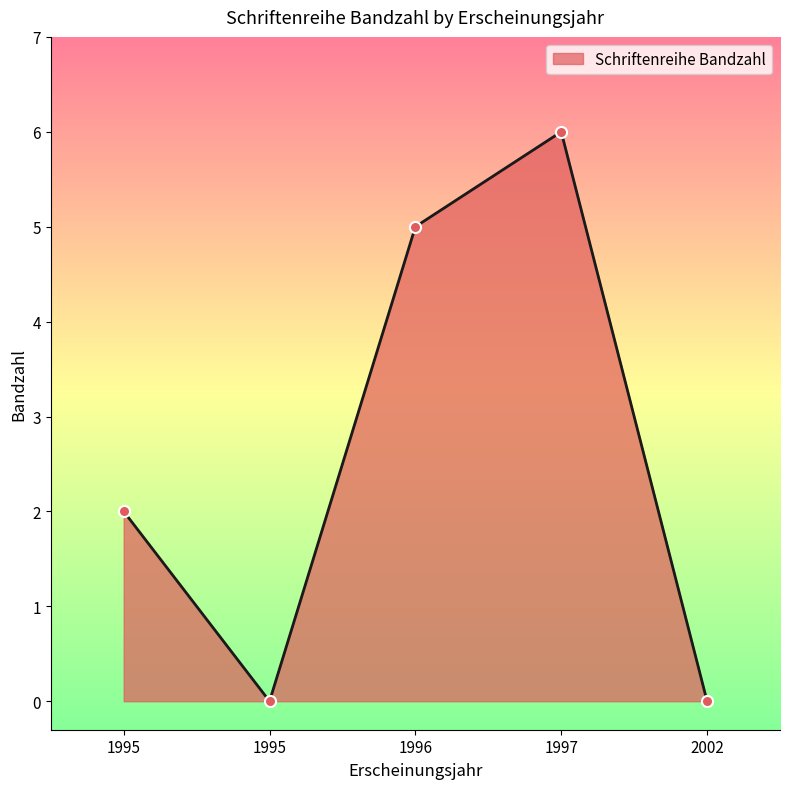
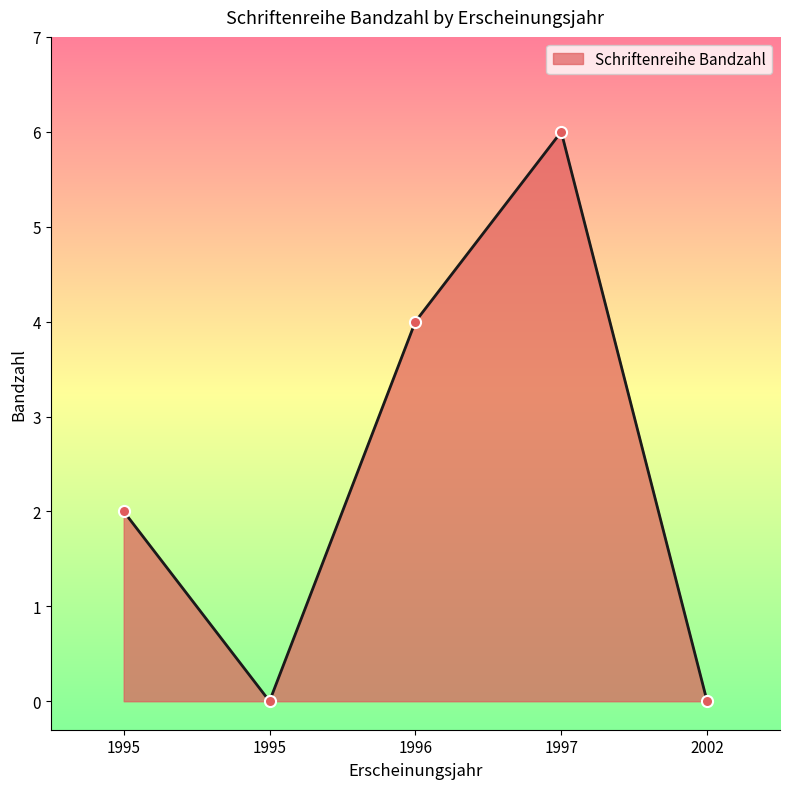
1996: 5 -> 4
